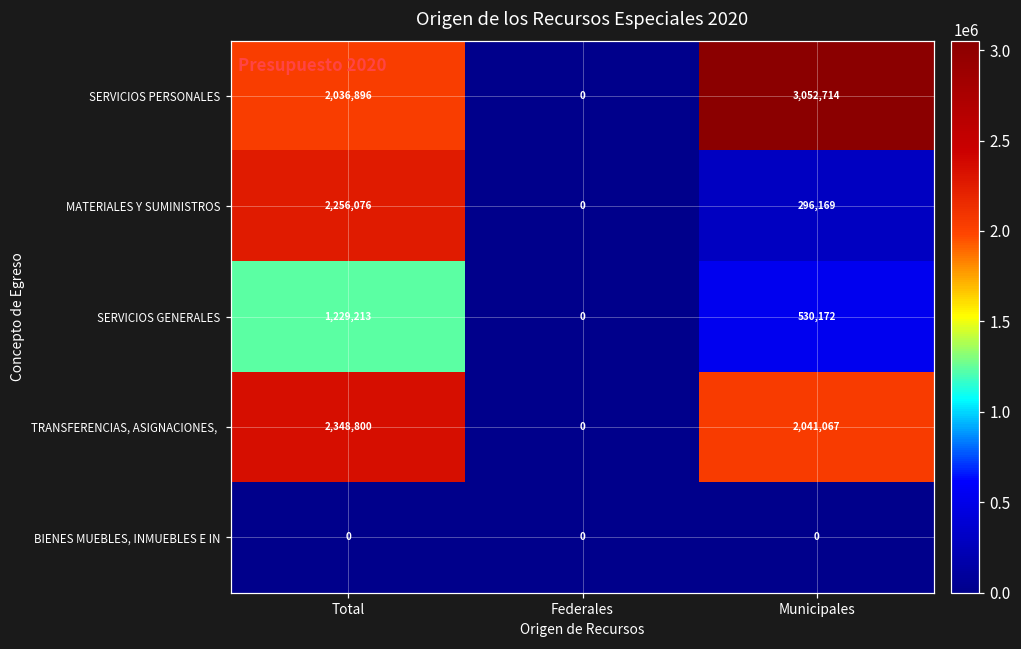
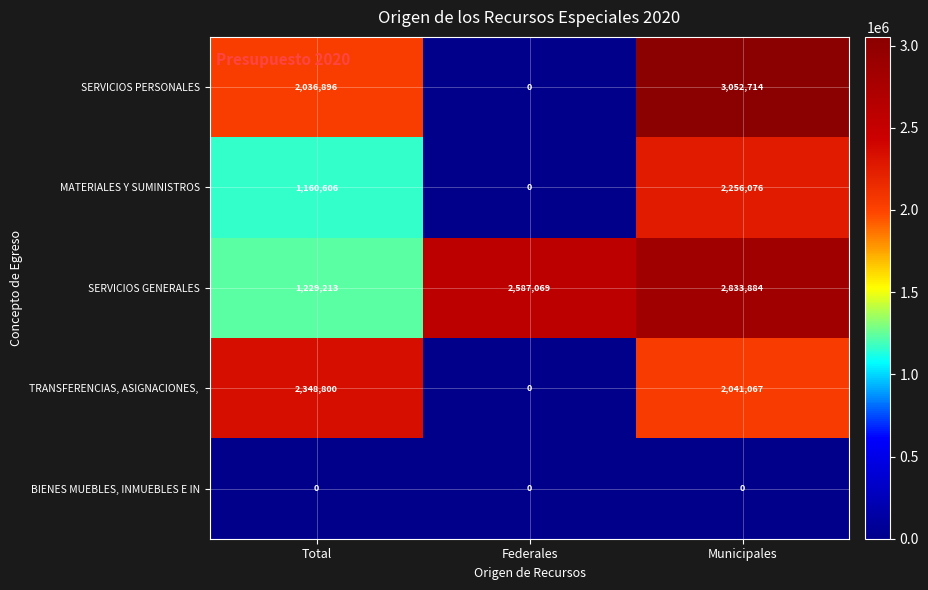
MATERIALES Y SUMINISTROS, Total: 2,256,076 -> 1,160,606
MATERIALES Y SUMINISTROS, Municipales: 296,169 -> 2,256,076
SERVICIOS GENERALES, Federales: 0 -> 2,587,069
SERVICIOS GENERALES, Municipales: 530,172 -> 2,833,884
